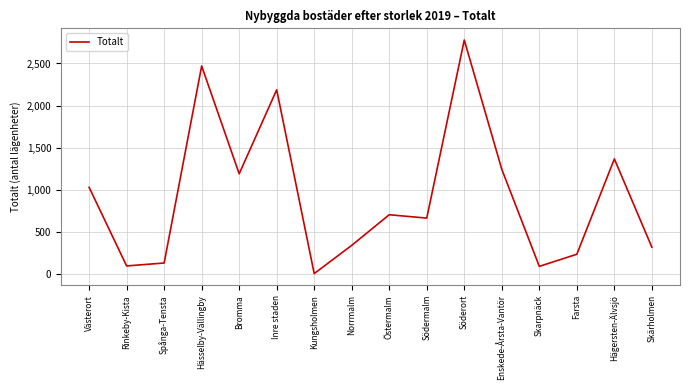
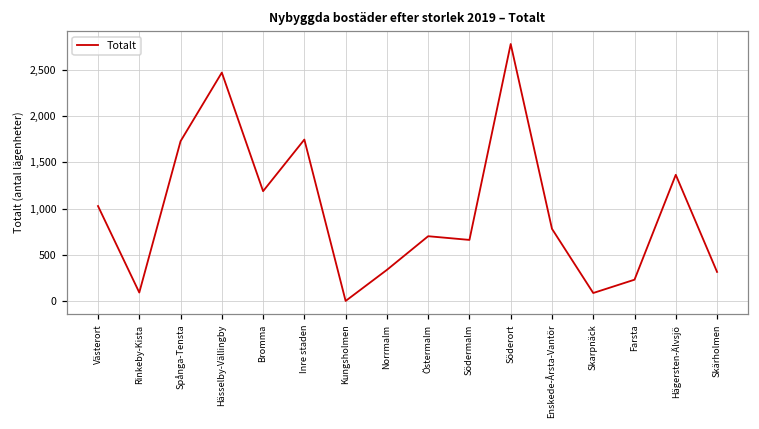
Spånga-Tensta: 100 -> 1,700
Inre staden: 2,200 -> 1,700
Enskede-Årsta-Vantör: 1,200 -> 800
